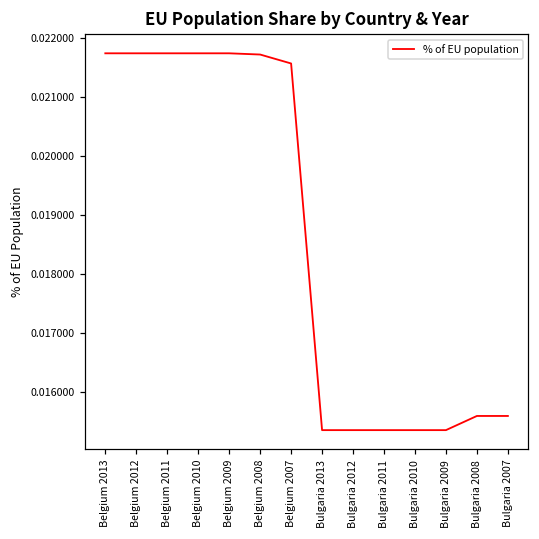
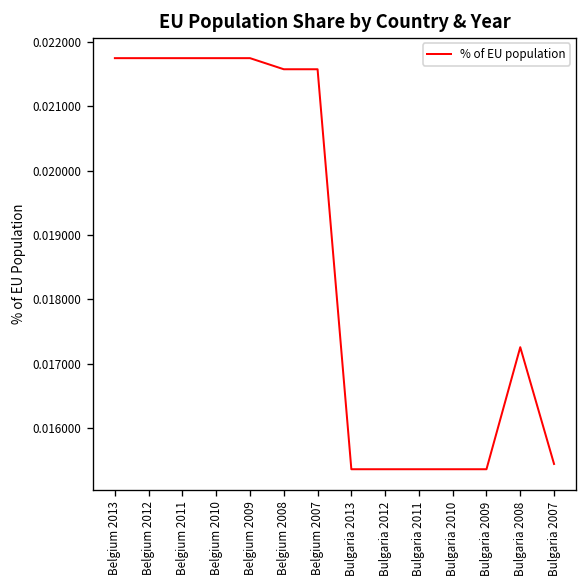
Belgium 2008: 0.0217 -> 0.0216
Bulgaria 2008: 0.0156 -> 0.0173
Bulgaria 2007: 0.0156 -> 0.0154
